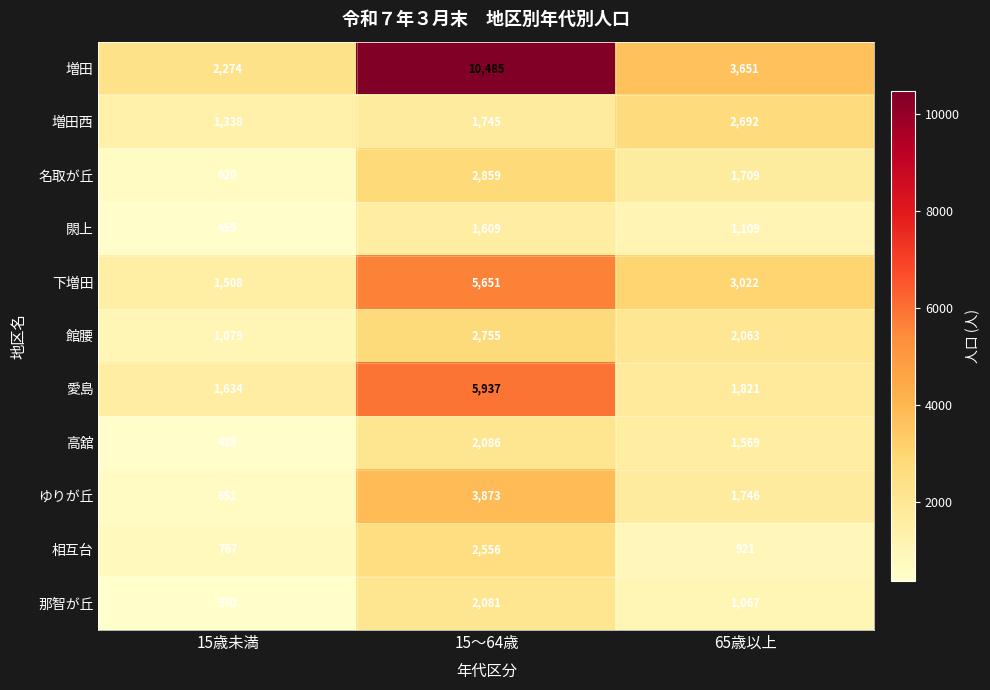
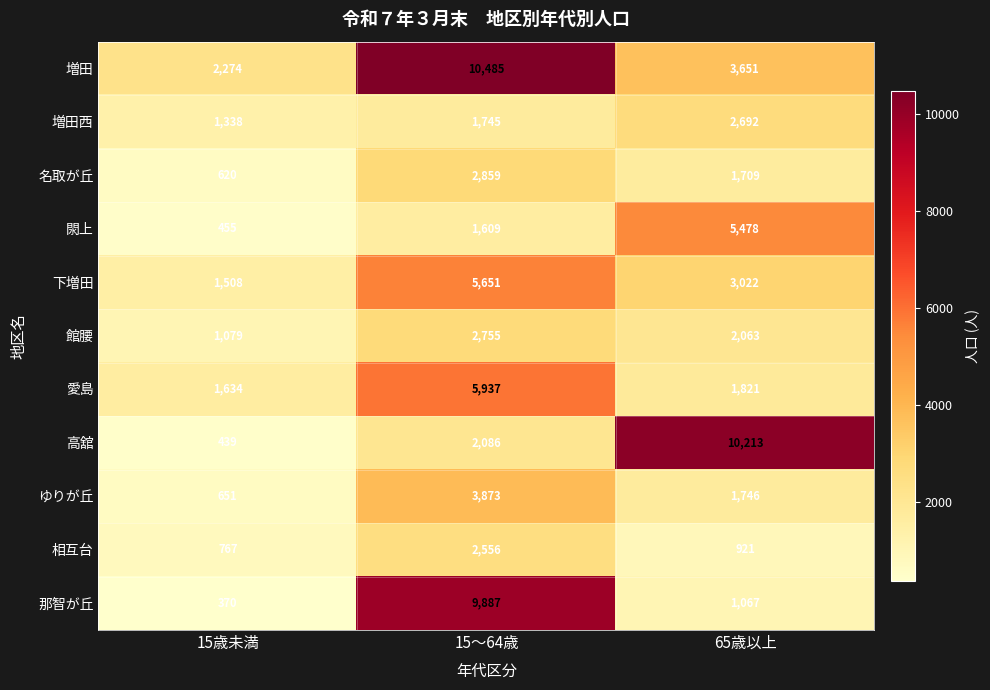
閖上, 65歳以上: 1,109 -> 5,478
高舘, 65歳以上: 1,569 -> 10,213
那智が丘, 15～64歳: 2,081 -> 9,887
